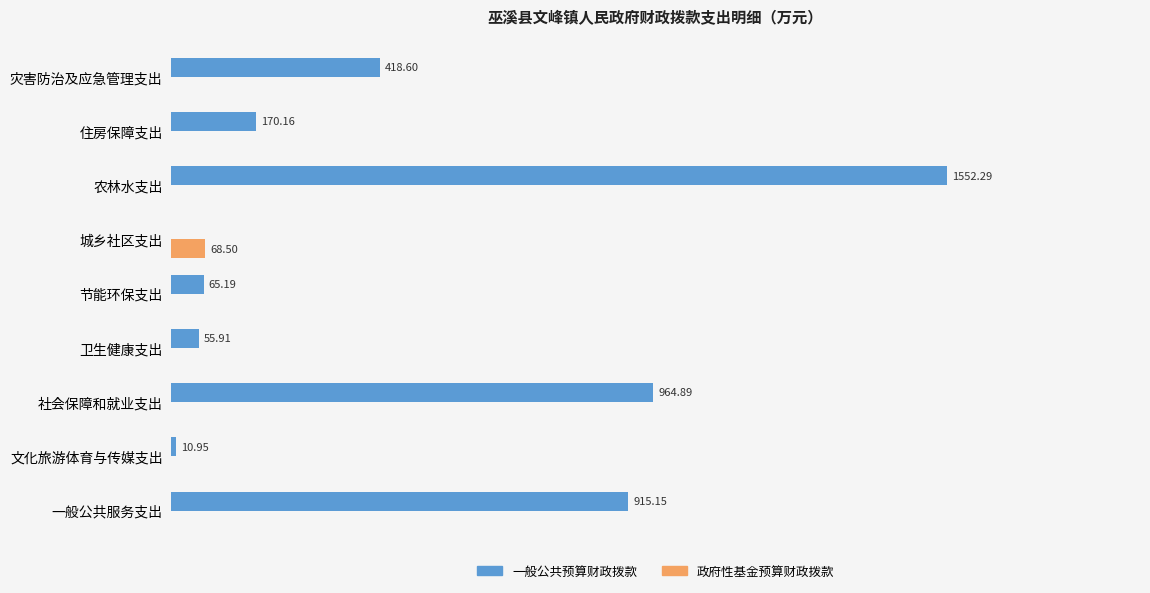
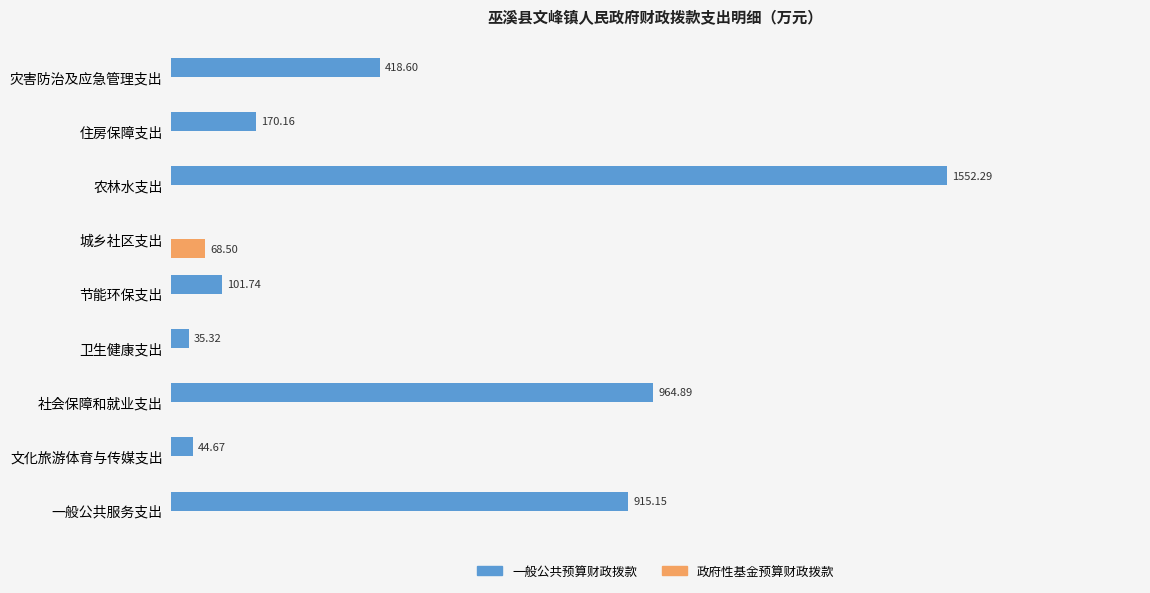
一般公共预算财政拨款, 节能环保支出: 65.19 -> 101.74
一般公共预算财政拨款, 卫生健康支出: 55.91 -> 35.32
一般公共预算财政拨款, 文化旅游体育与传媒支出: 10.95 -> 44.67
